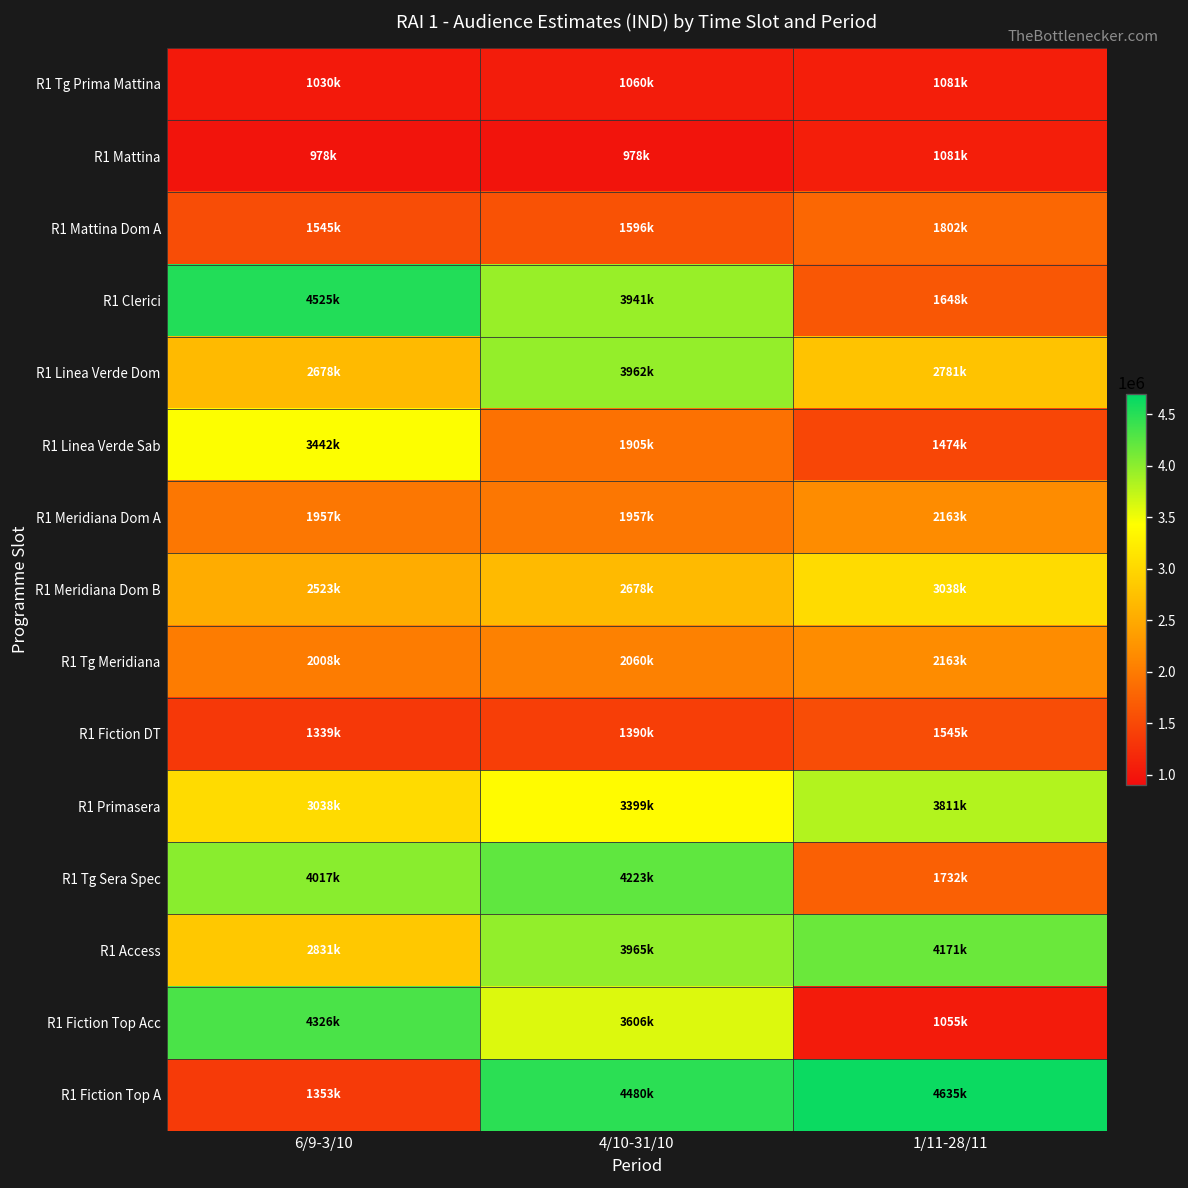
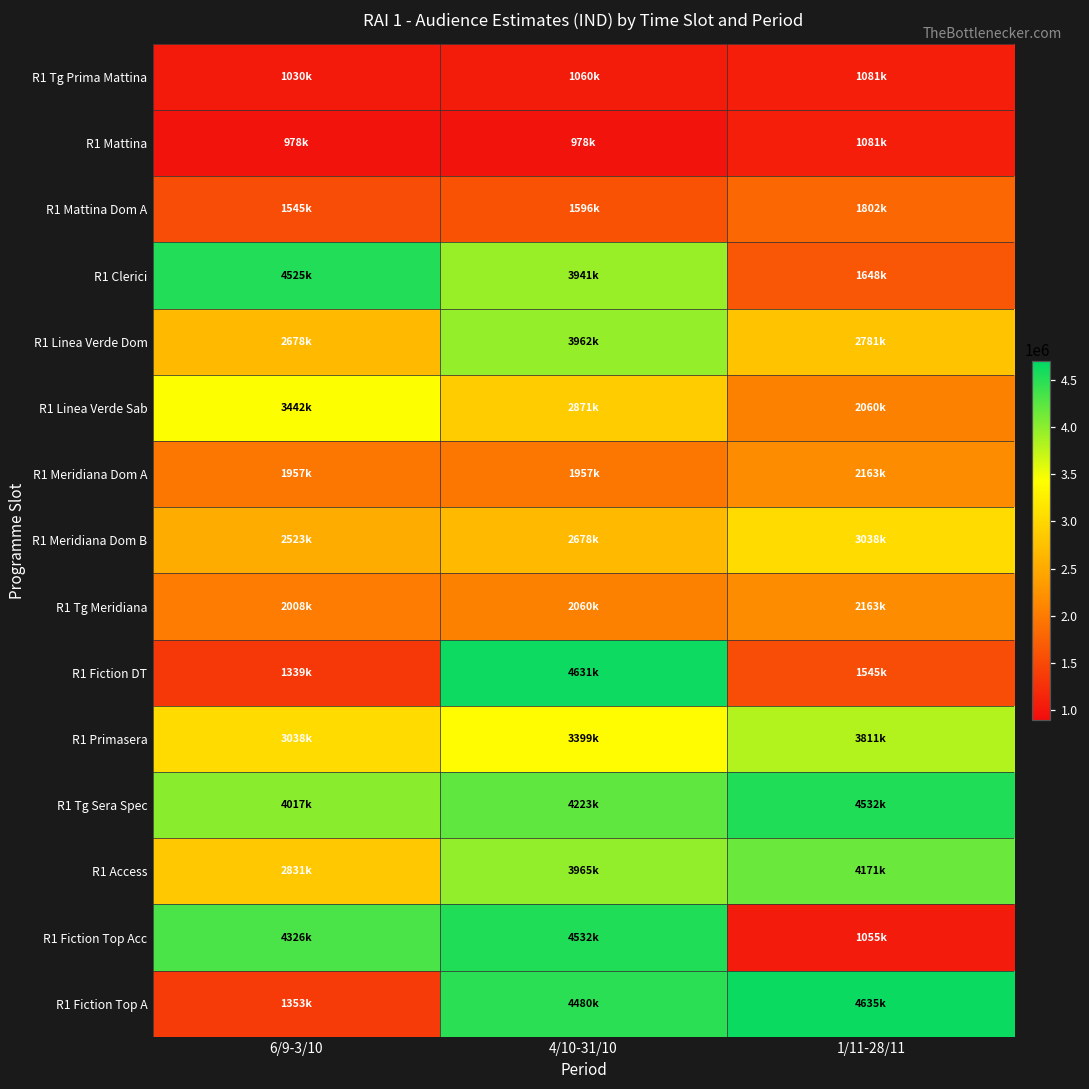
R1 Linea Verde Sab, 4/10-31/10: 1905k -> 2871k
R1 Linea Verde Sab, 1/11-28/11: 1474k -> 2060k
R1 Fiction DT, 4/10-31/10: 1390k -> 4631k
R1 Tg Sera Spec, 1/11-28/11: 1732k -> 4532k
R1 Fiction Top Acc, 4/10-31/10: 3606k -> 4532k
